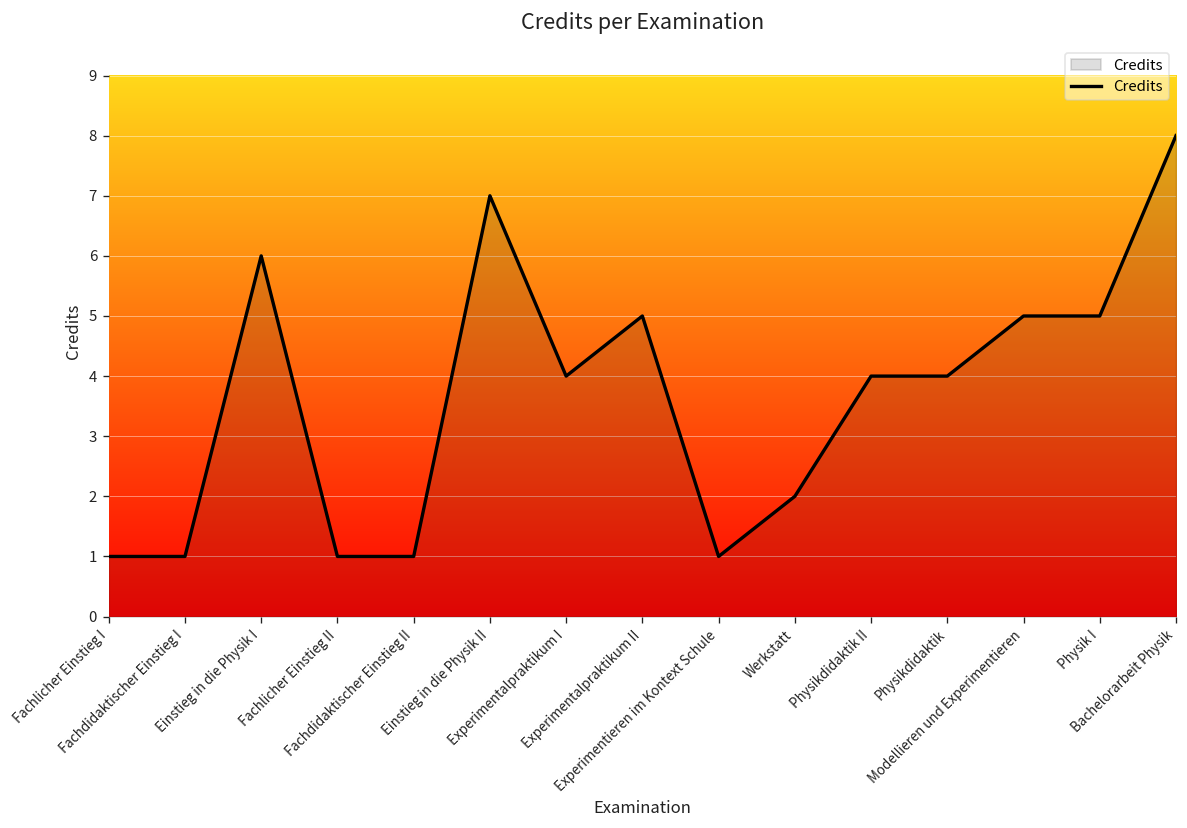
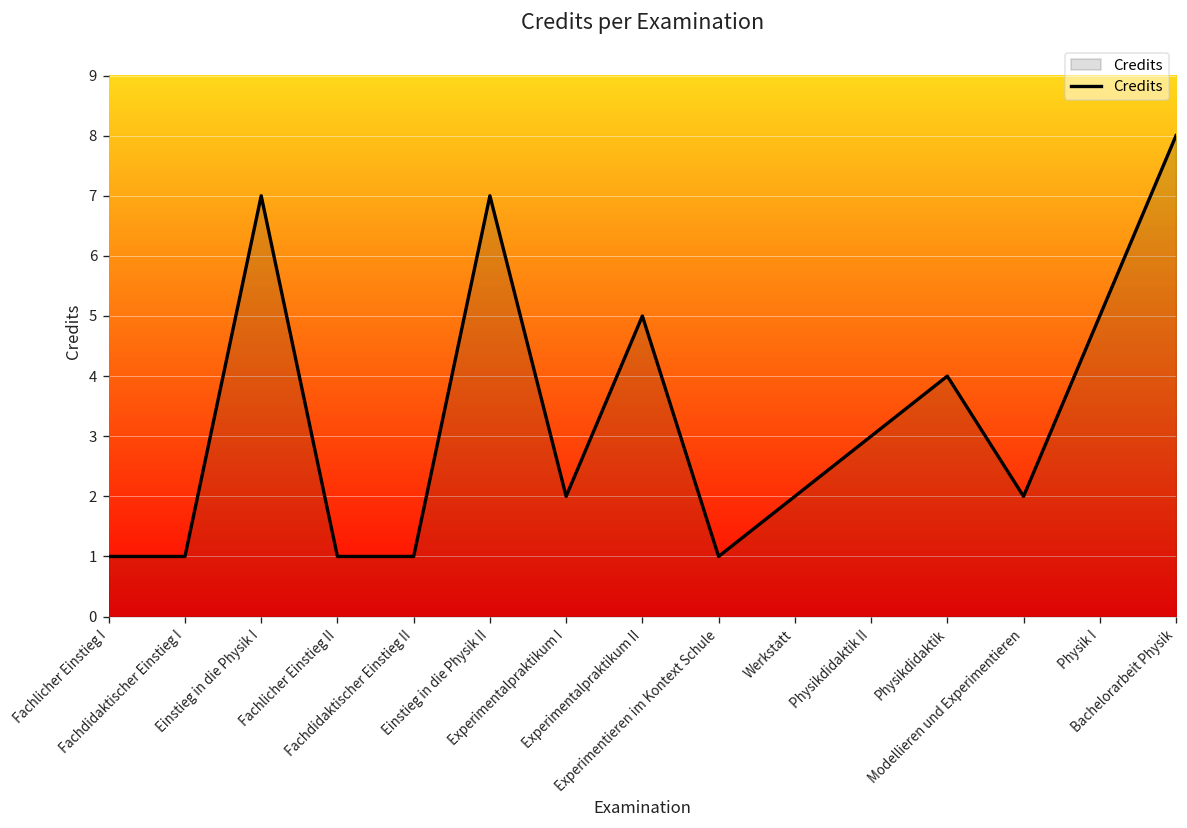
Einstieg in die Physik I: 6 -> 7
Experimentalpraktikum I: 4 -> 2
Physikdidaktik II: 4 -> 3
Modellieren und Experimentieren: 5 -> 2
